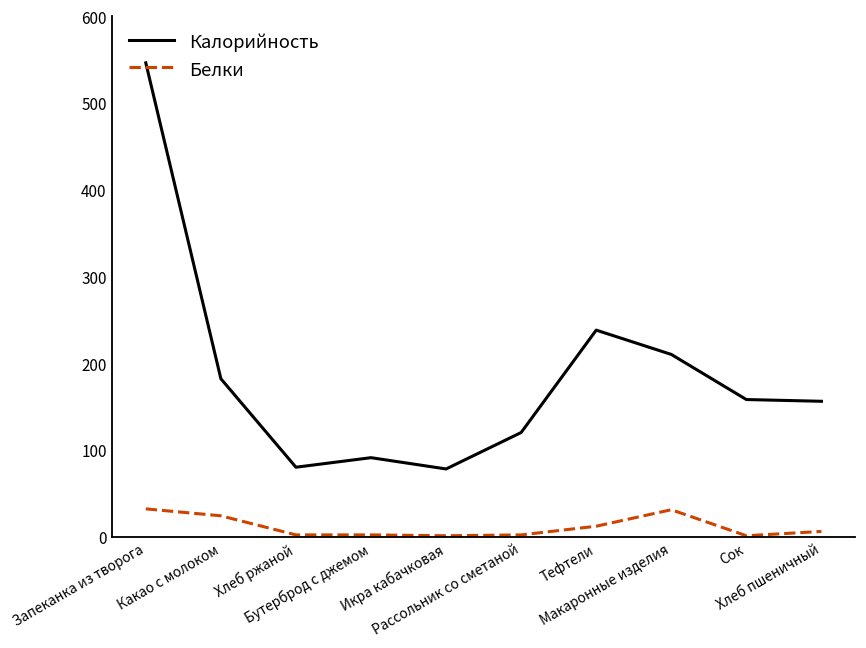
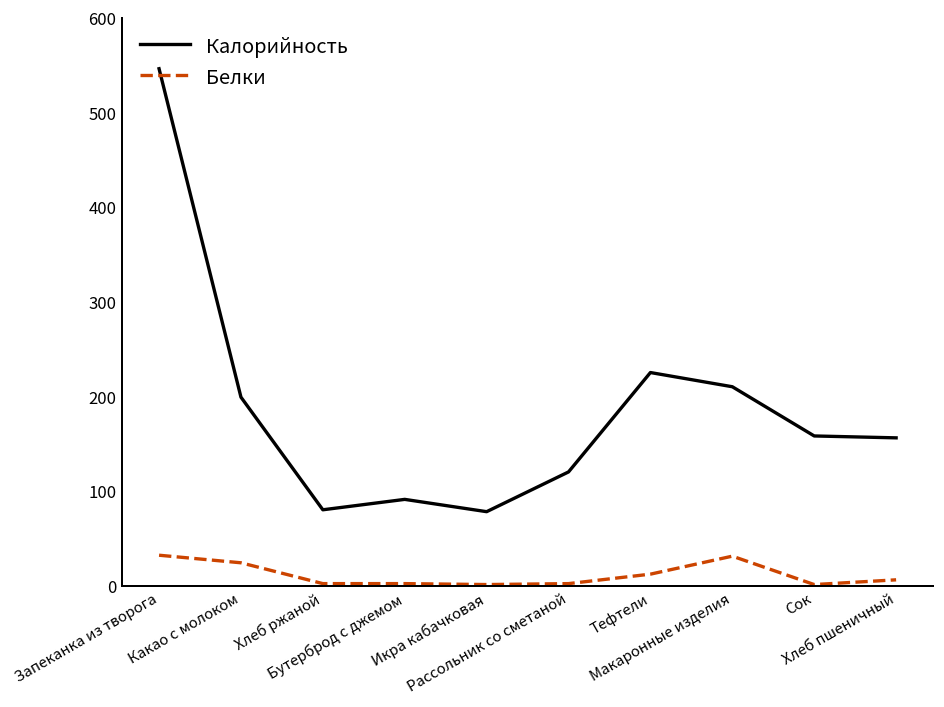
Калорийность, Какао с молоком: 180 -> 200
Калорийность, Тефтели: 240 -> 230
